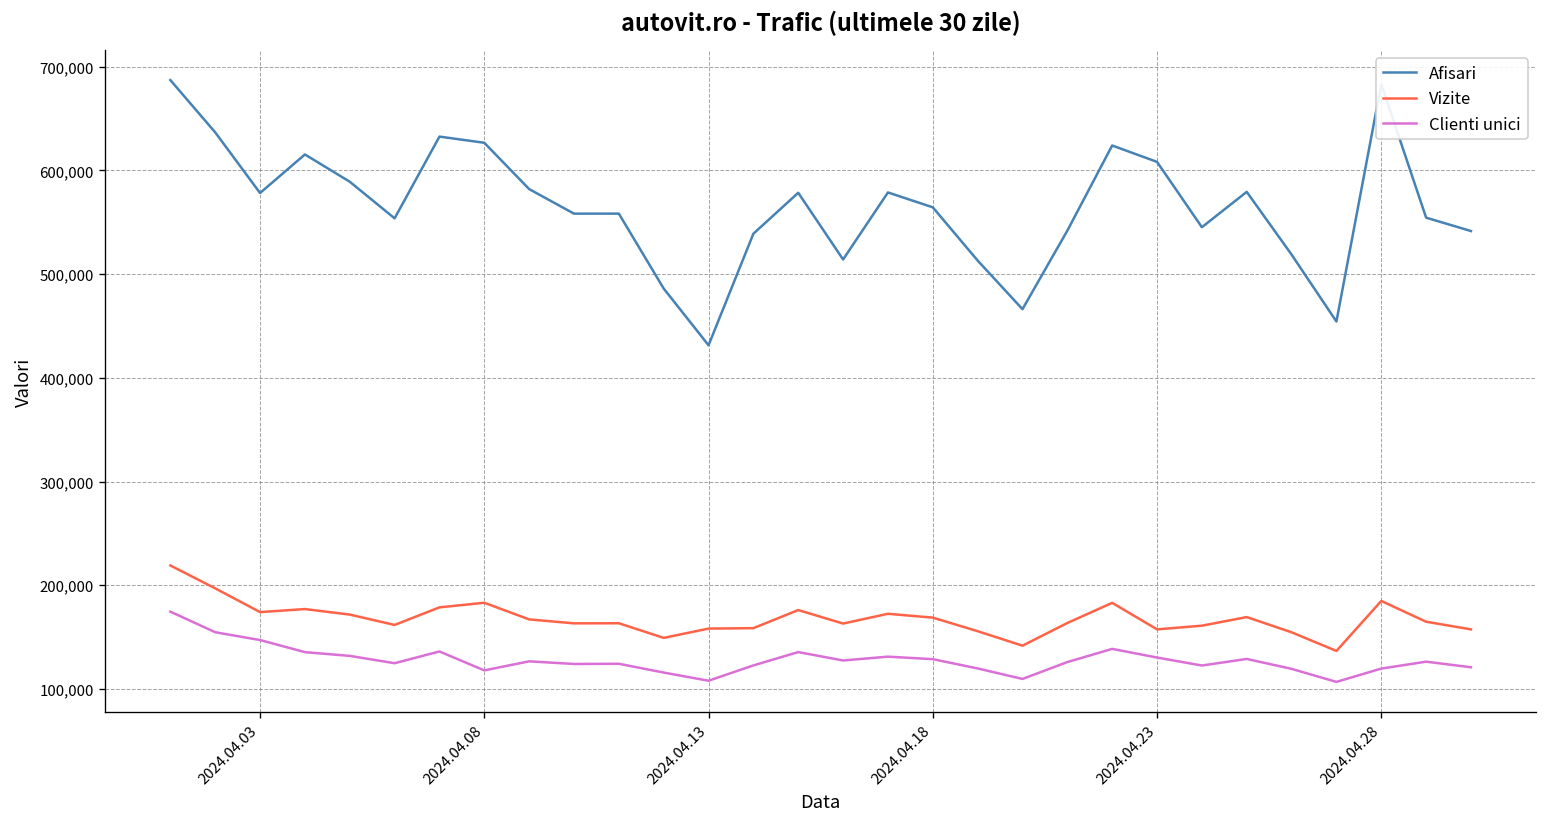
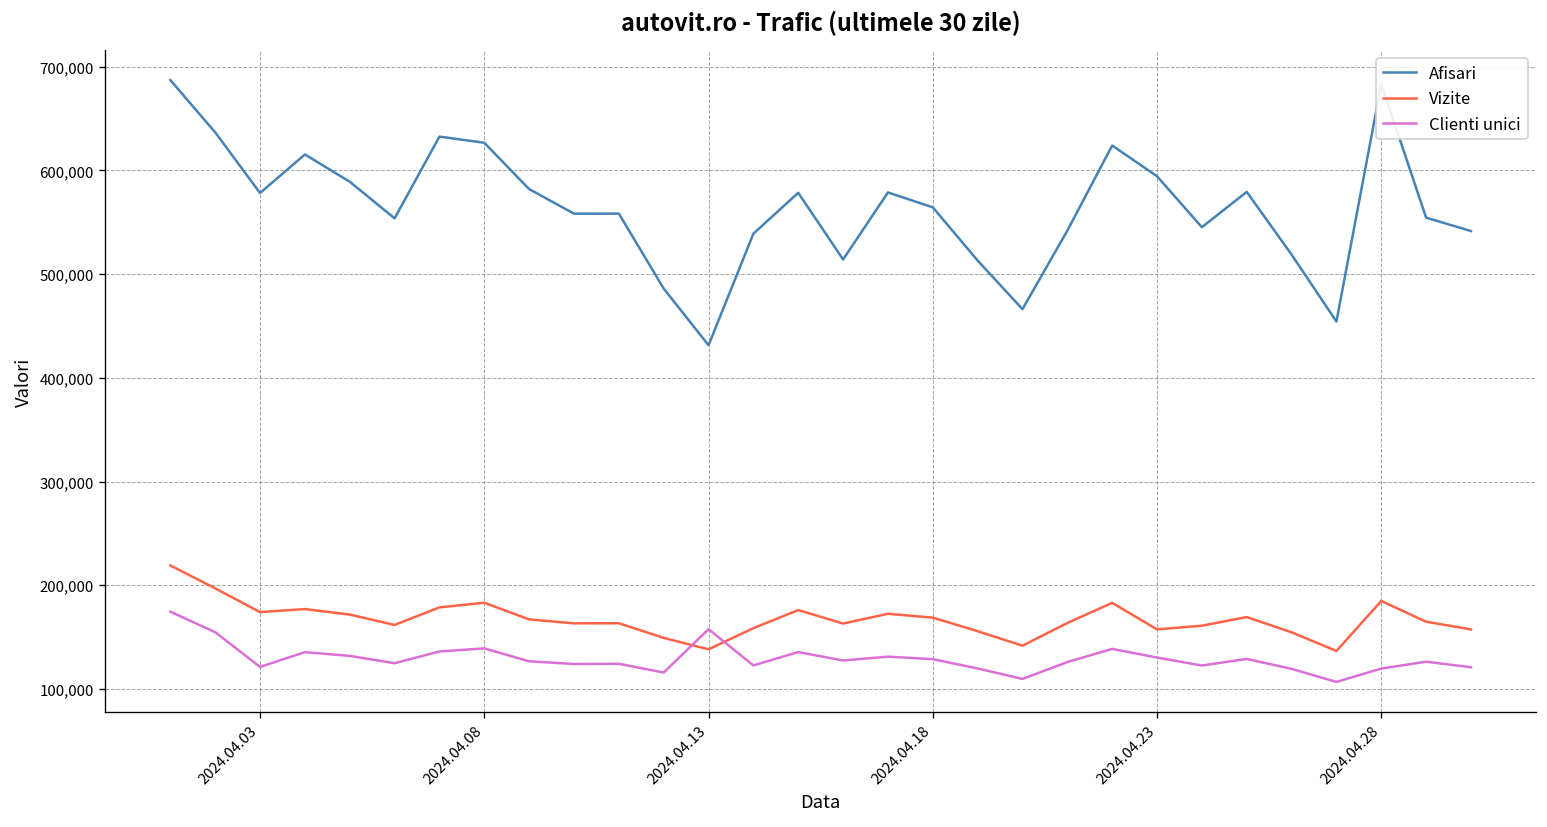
Clienti unici, 2024.04.03: 150,000 -> 120,000
Clienti unici, 2024.04.08: 120,000 -> 140,000
Vizite, 2024.04.13: 160,000 -> 140,000
Clienti unici, 2024.04.13: 110,000 -> 160,000
Afisari, 2024.04.23: 610,000 -> 590,000
